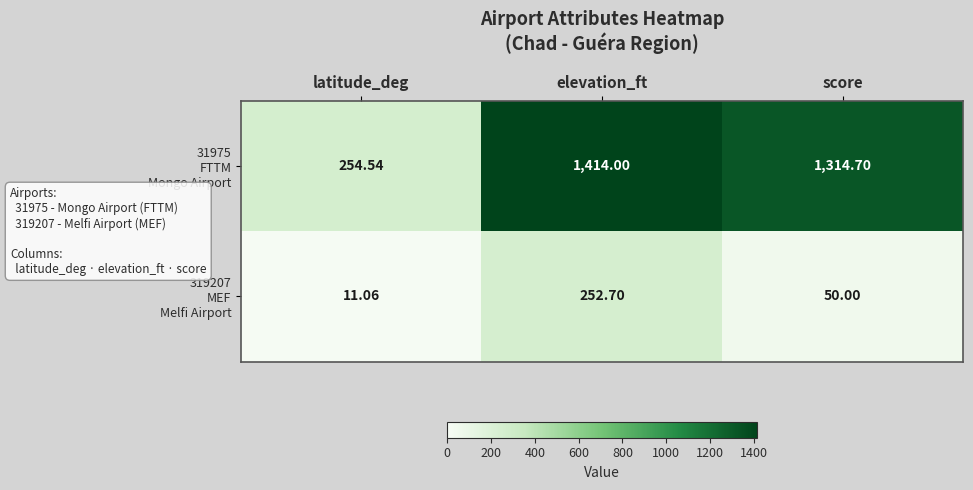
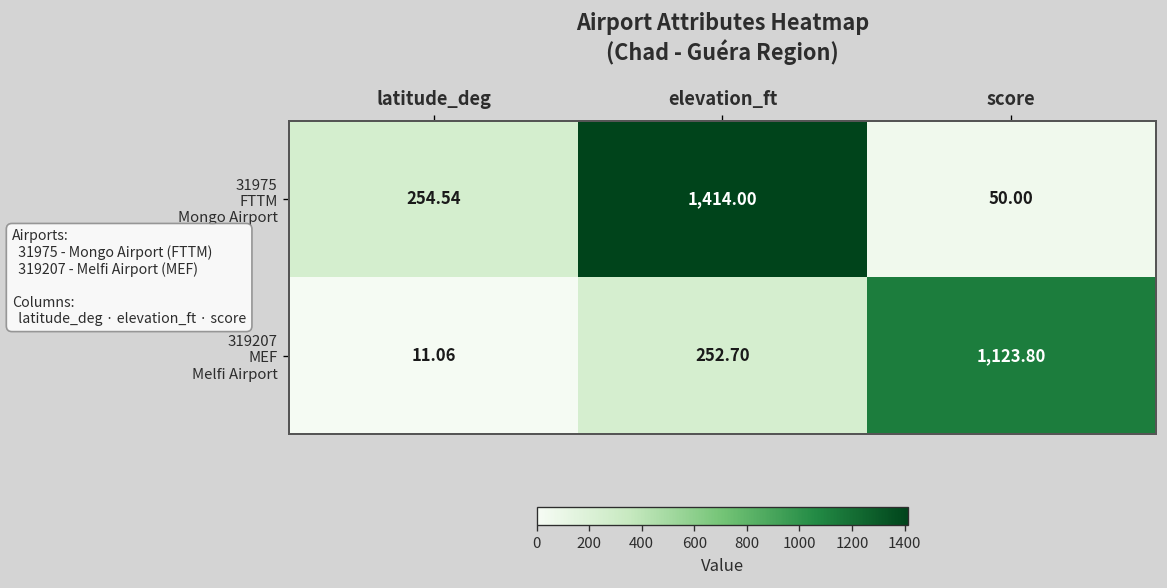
31975 FTTM Mongo Airport, score: 1,314.70 -> 50.00
319207 MEF Melfi Airport, score: 50.00 -> 1,123.80
